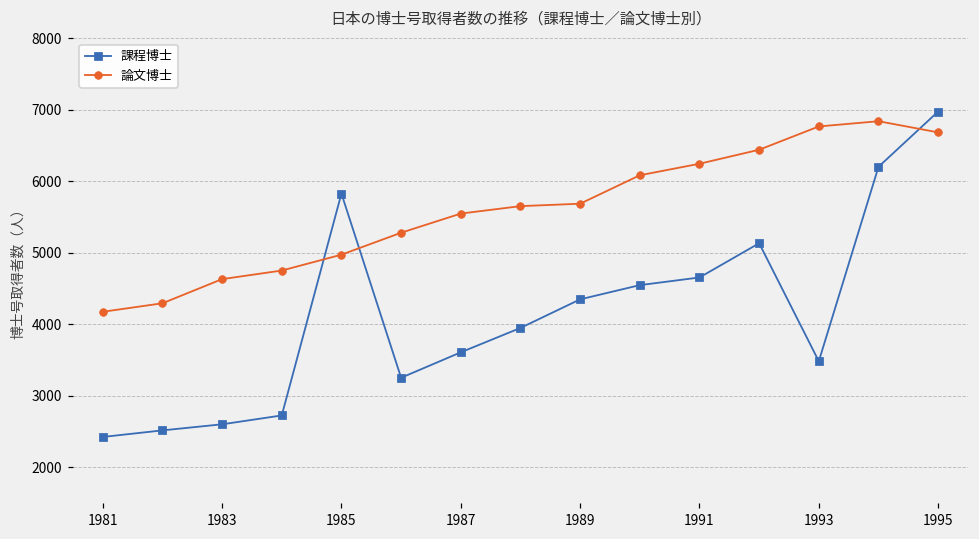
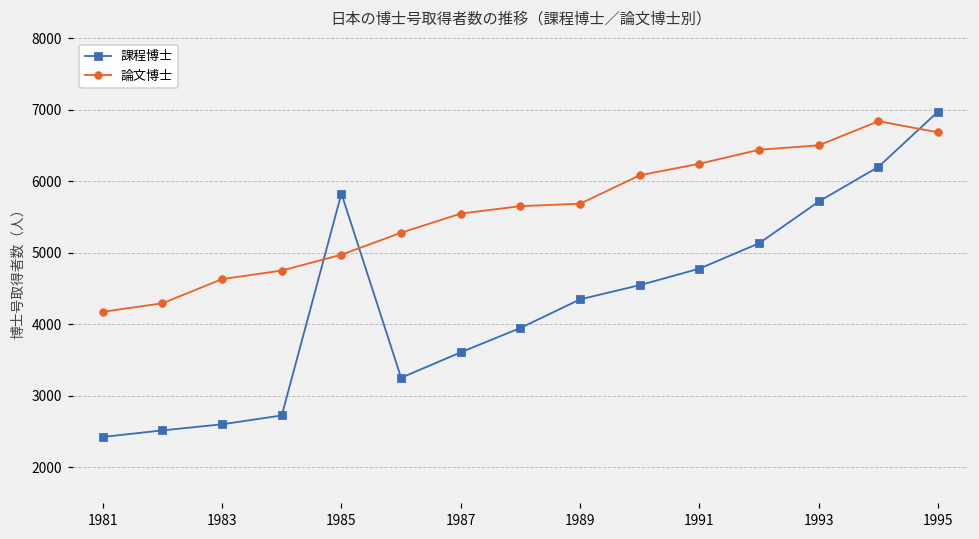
課程博士, 1991: 4700 -> 4800
課程博士, 1993: 3500 -> 5700
論文博士, 1993: 6800 -> 6500
